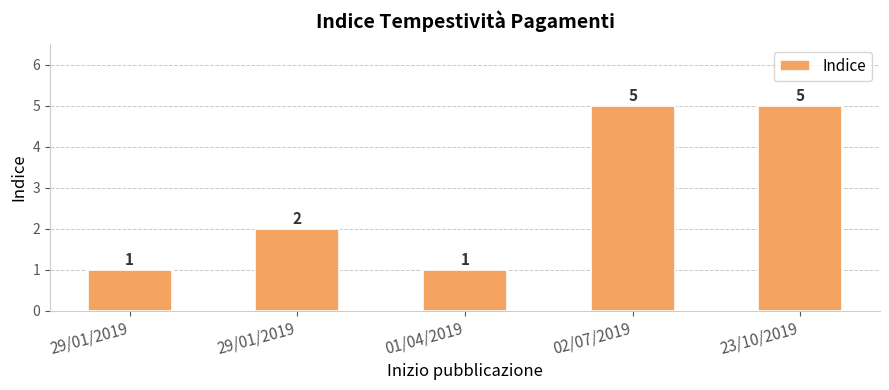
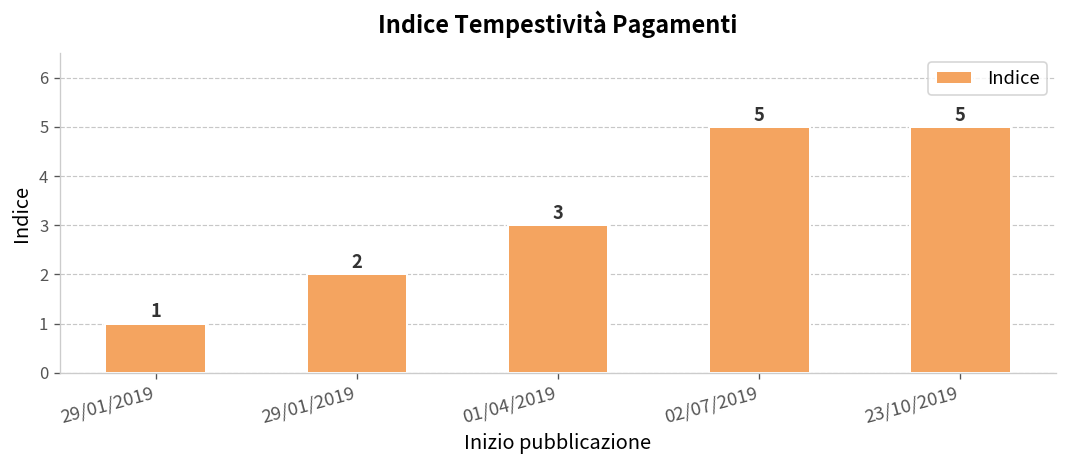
01/04/2019: 1 -> 3
